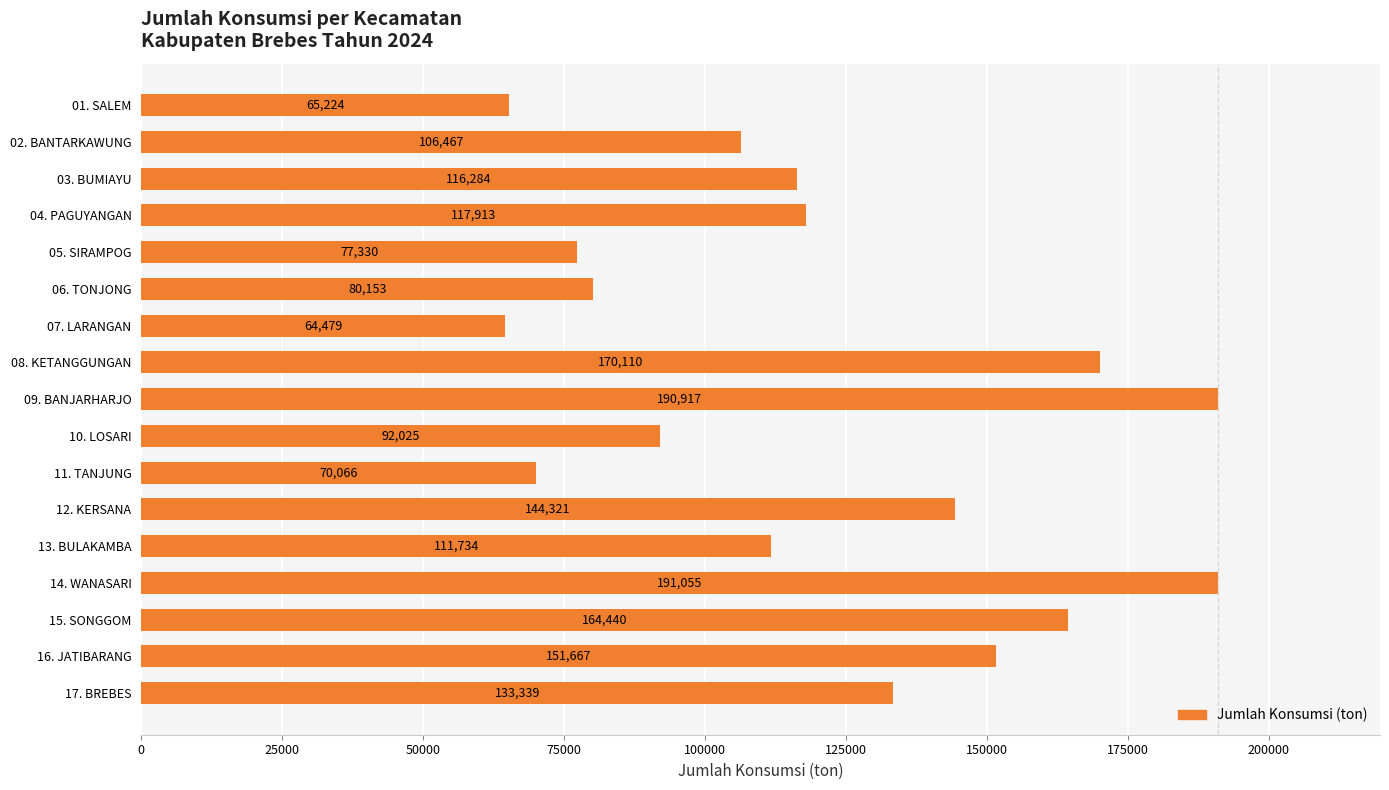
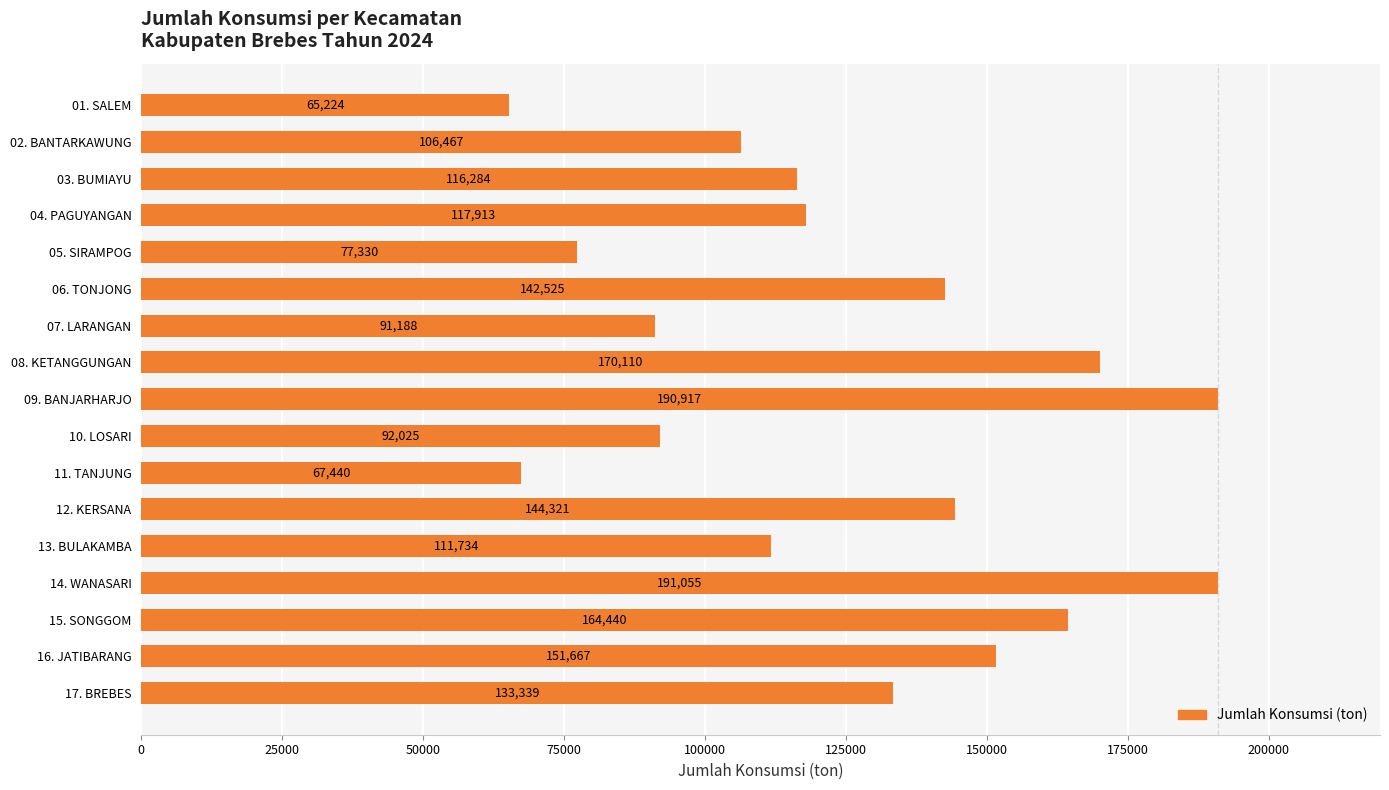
06. TONJONG: 80,153 -> 142,525
07. LARANGAN: 64,479 -> 91,188
11. TANJUNG: 70,066 -> 67,440
